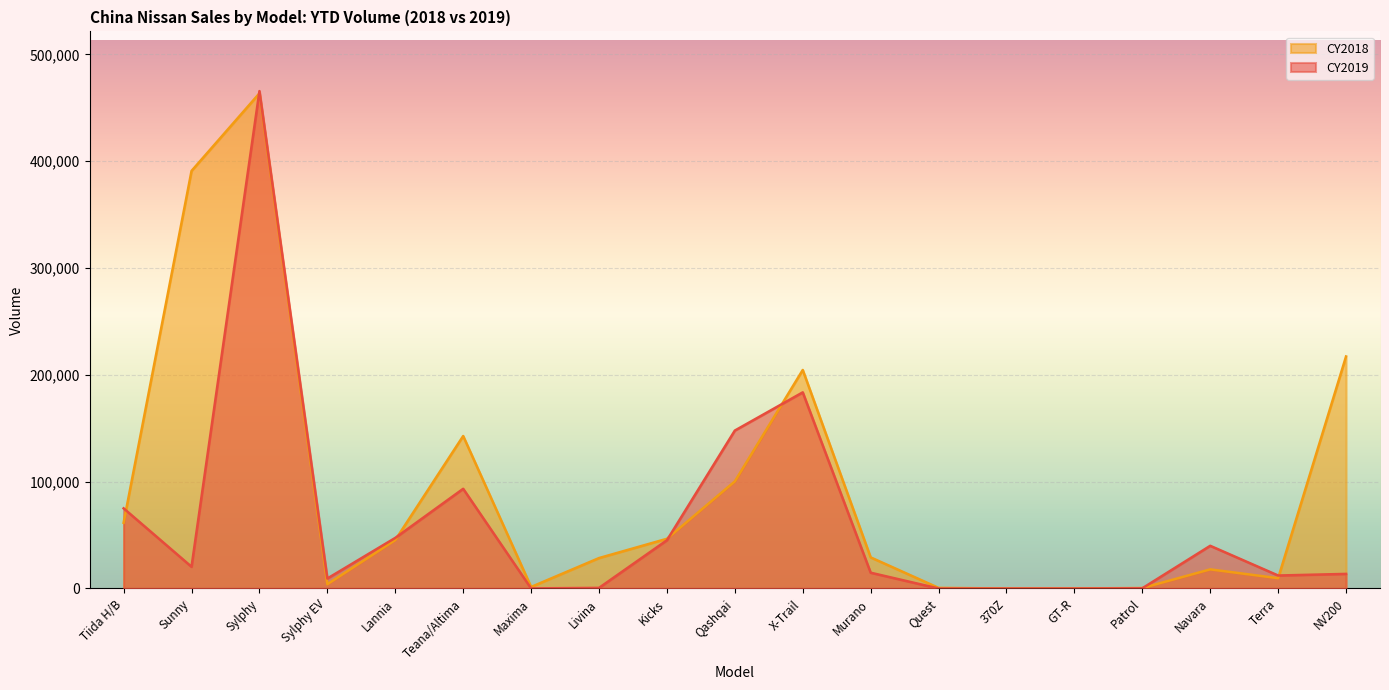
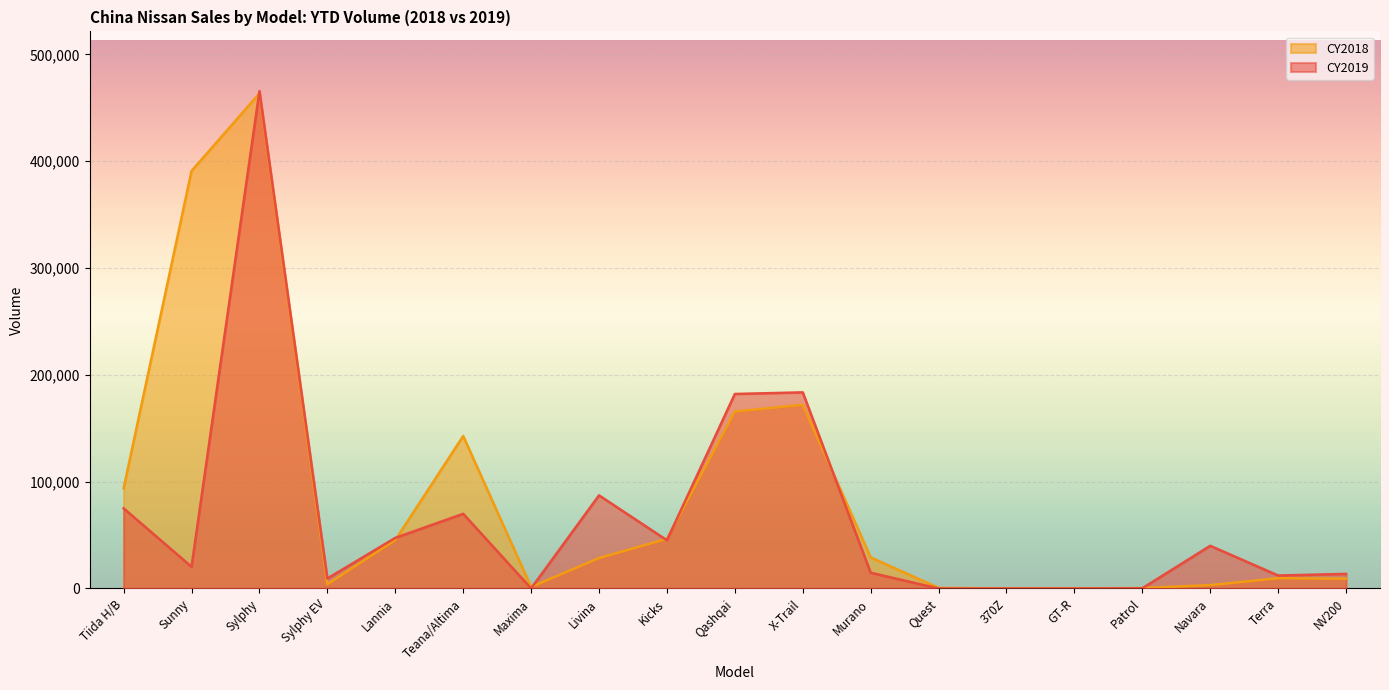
CY2018, Tiida H/B: 62,000 -> 94,000
CY2019, Teana/Altima: 93,000 -> 70,000
CY2019, Livina: 1,000 -> 87,000
CY2018, Qashqai: 100,000 -> 166,000
CY2019, Qashqai: 148,000 -> 182,000
CY2018, X-Trail: 205,000 -> 172,000
CY2018, Navara: 18,000 -> 3,000
CY2018, NV200: 217,000 -> 9,000
